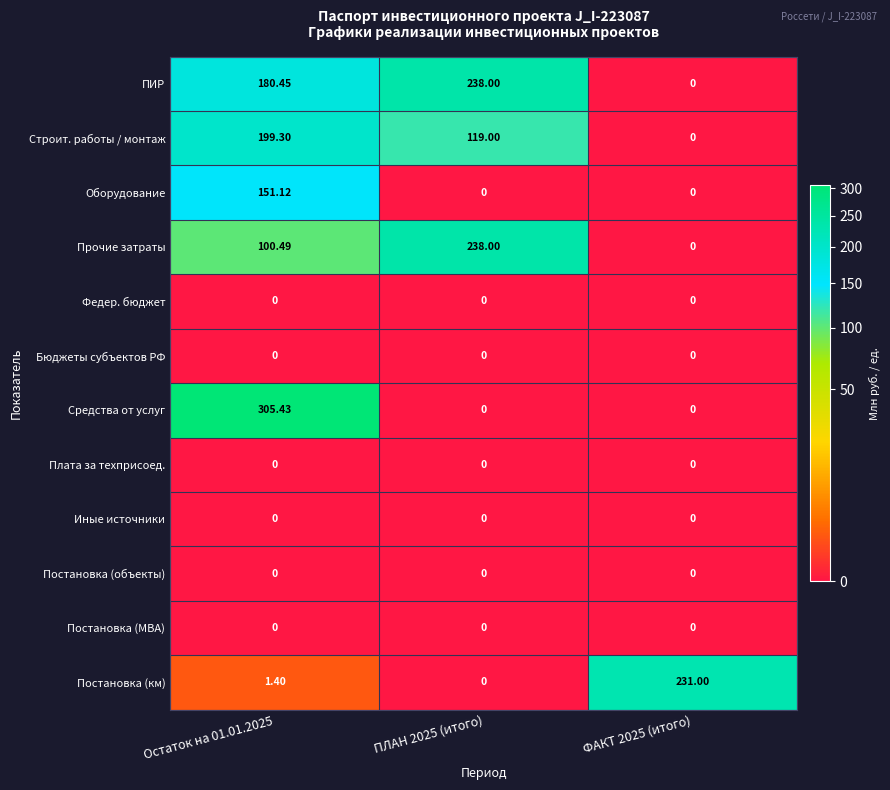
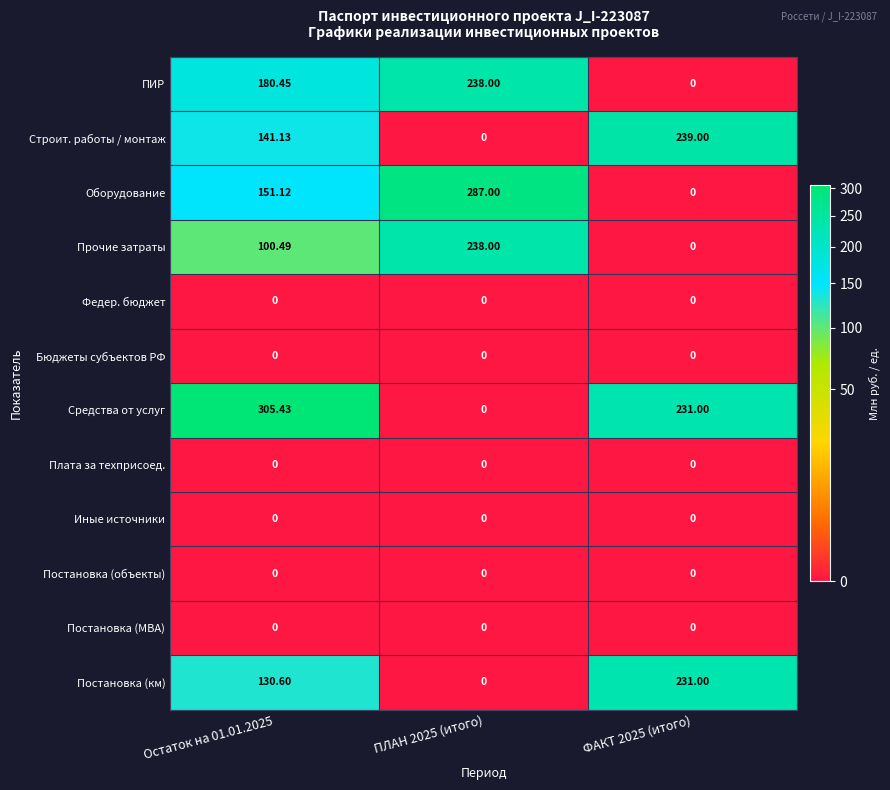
Строит. работы / монтаж, Остаток на 01.01.2025: 199.30 -> 141.13
Строит. работы / монтаж, ПЛАН 2025 (итого): 119.00 -> 0
Строит. работы / монтаж, ФАКТ 2025 (итого): 0 -> 239.00
Оборудование, ПЛАН 2025 (итого): 0 -> 287.00
Средства от услуг, ФАКТ 2025 (итого): 0 -> 231.00
Постановка (км), Остаток на 01.01.2025: 1.40 -> 130.60
